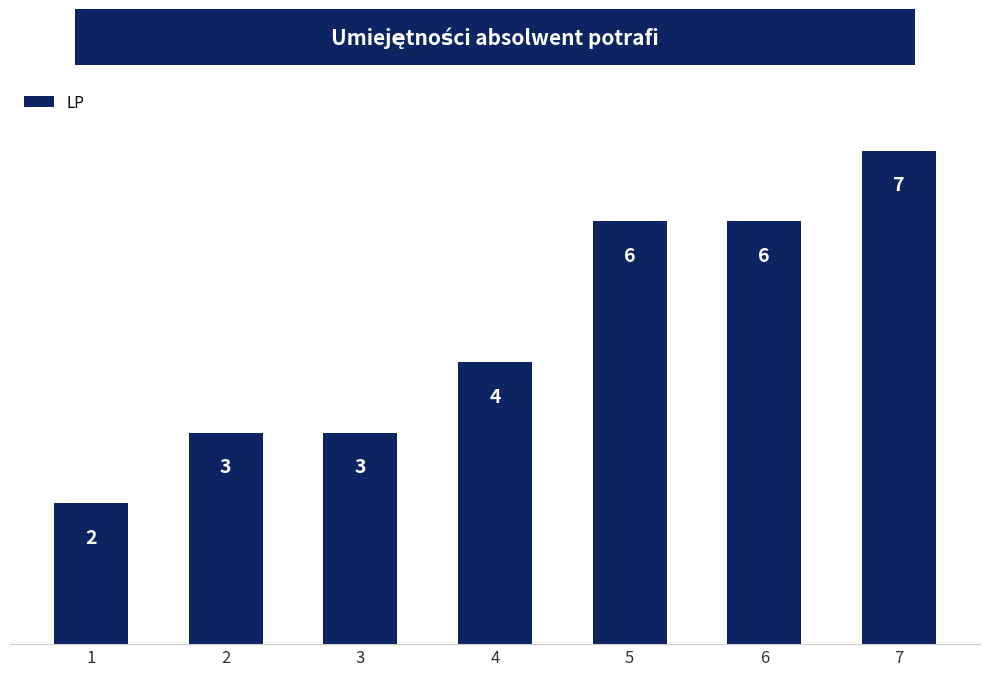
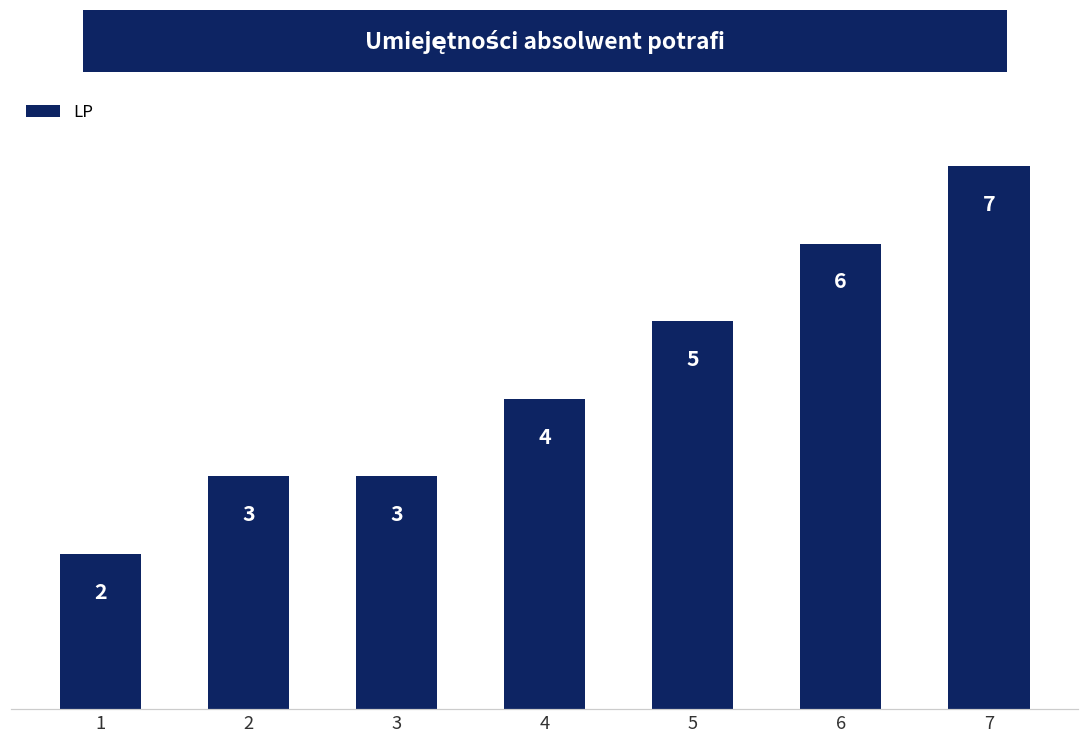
5: 6 -> 5
